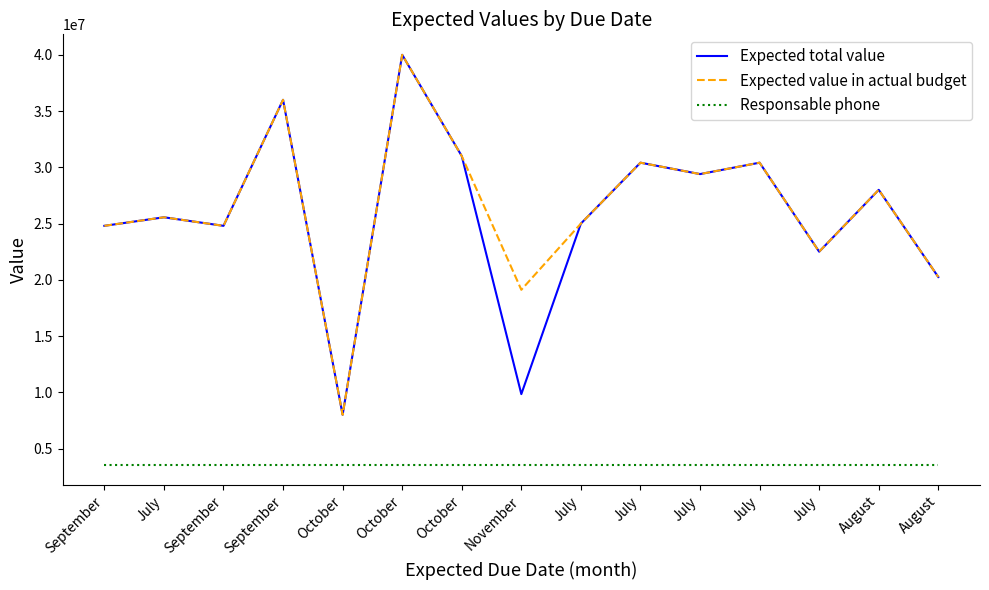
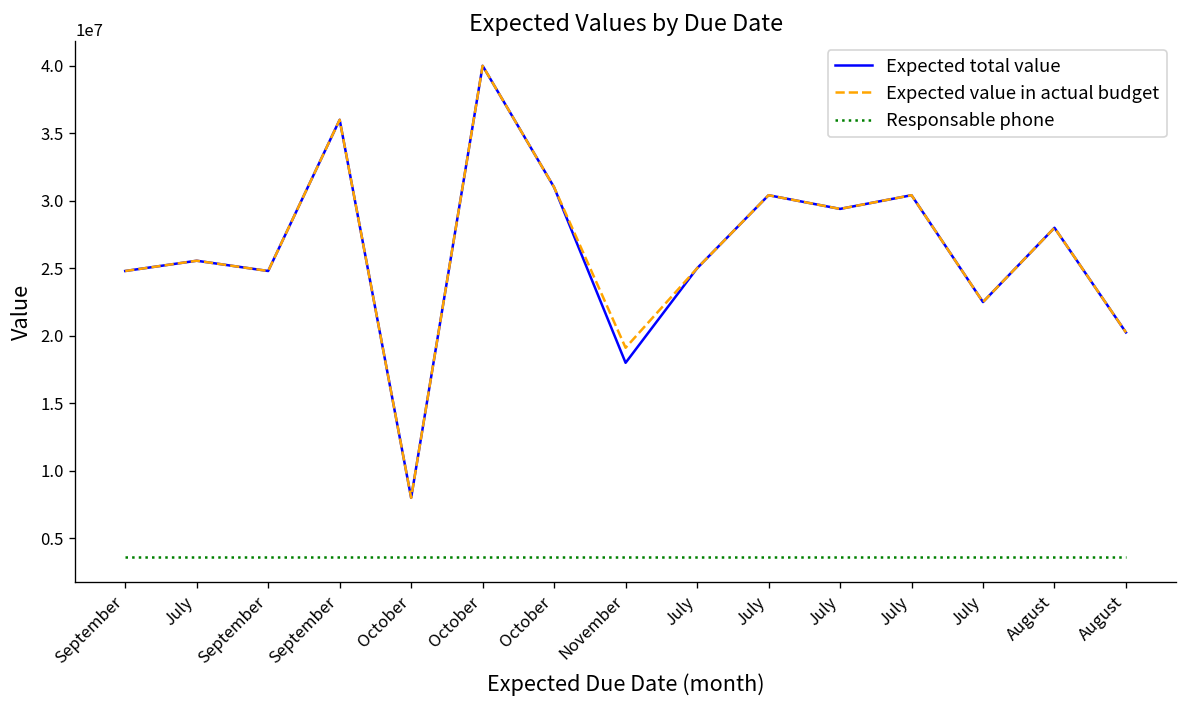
Expected total value, November: 9800000 -> 18000000
